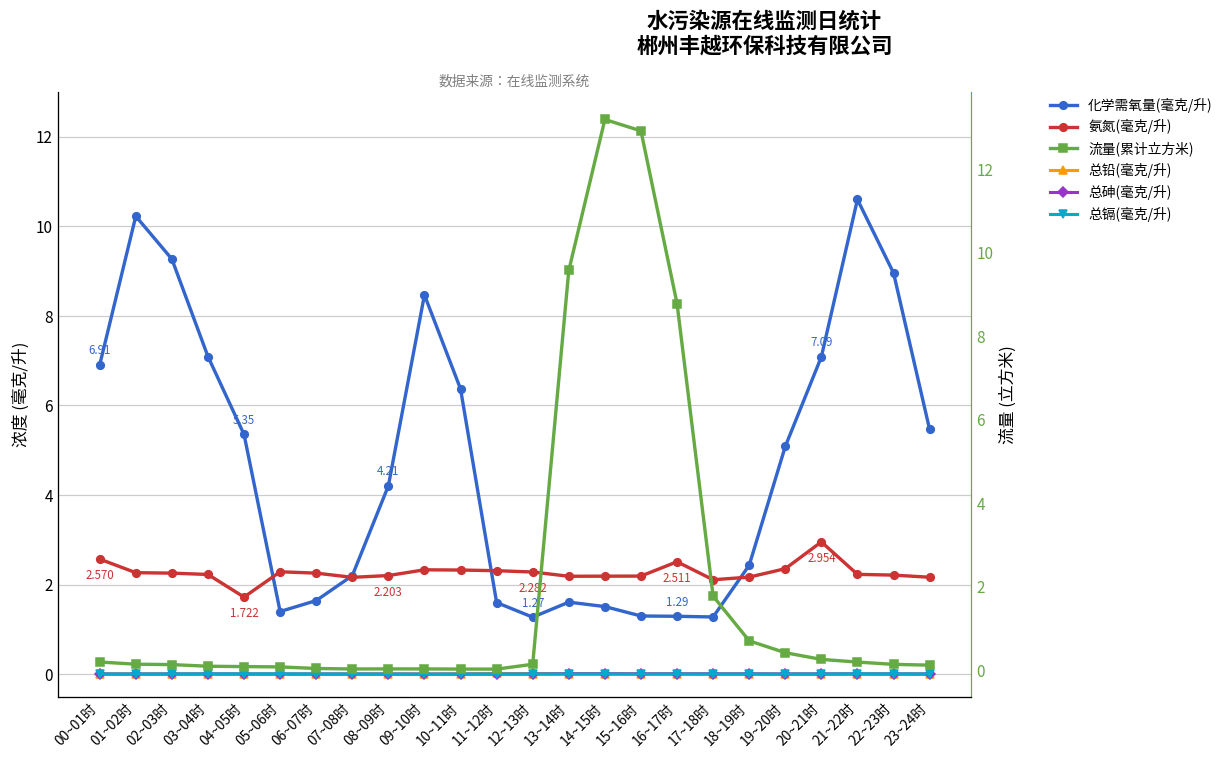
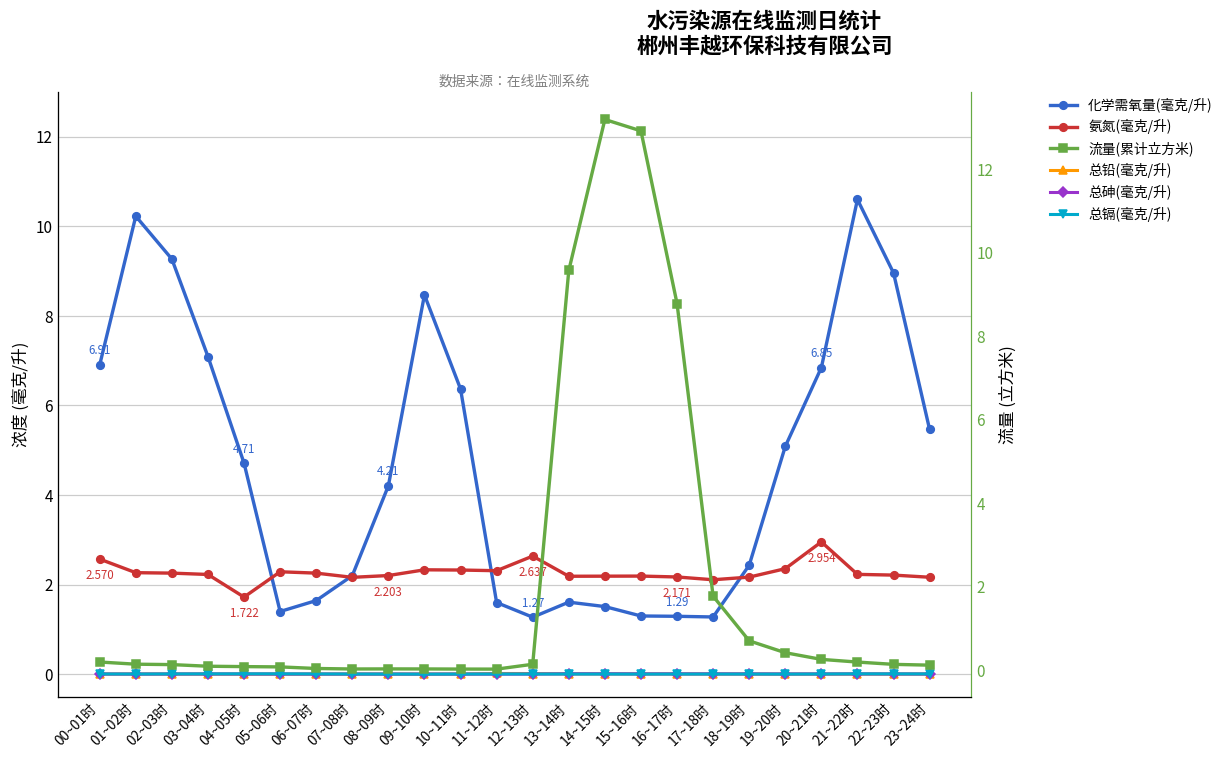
化学需氧量(毫克/升), 04~05时: 5.35 -> 4.71
氨氮(毫克/升), 12~13时: 2.282 -> 2.637
氨氮(毫克/升), 16~17时: 2.511 -> 2.171
化学需氧量(毫克/升), 20~21时: 7.09 -> 6.85
